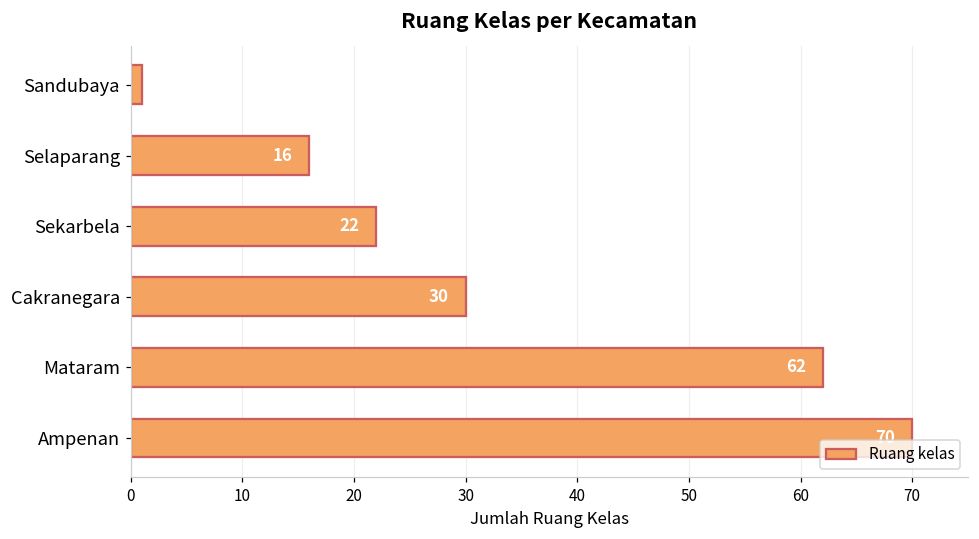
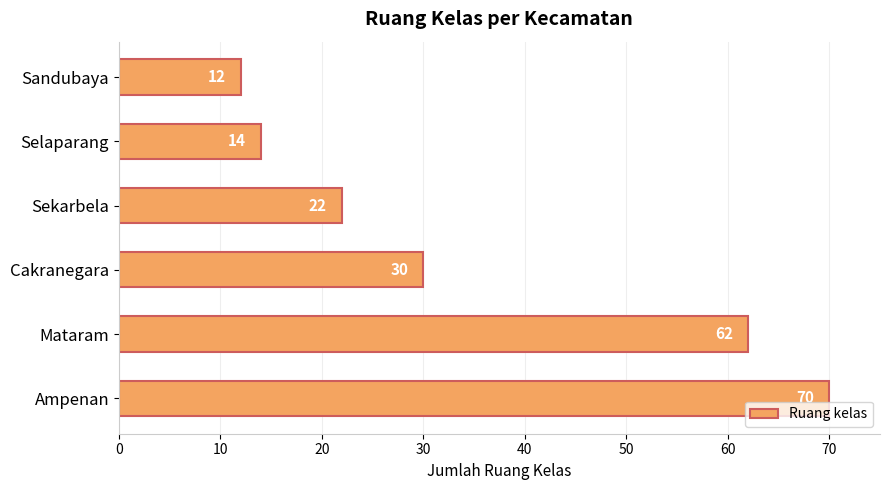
Sandubaya: 1 -> 12
Selaparang: 16 -> 14
